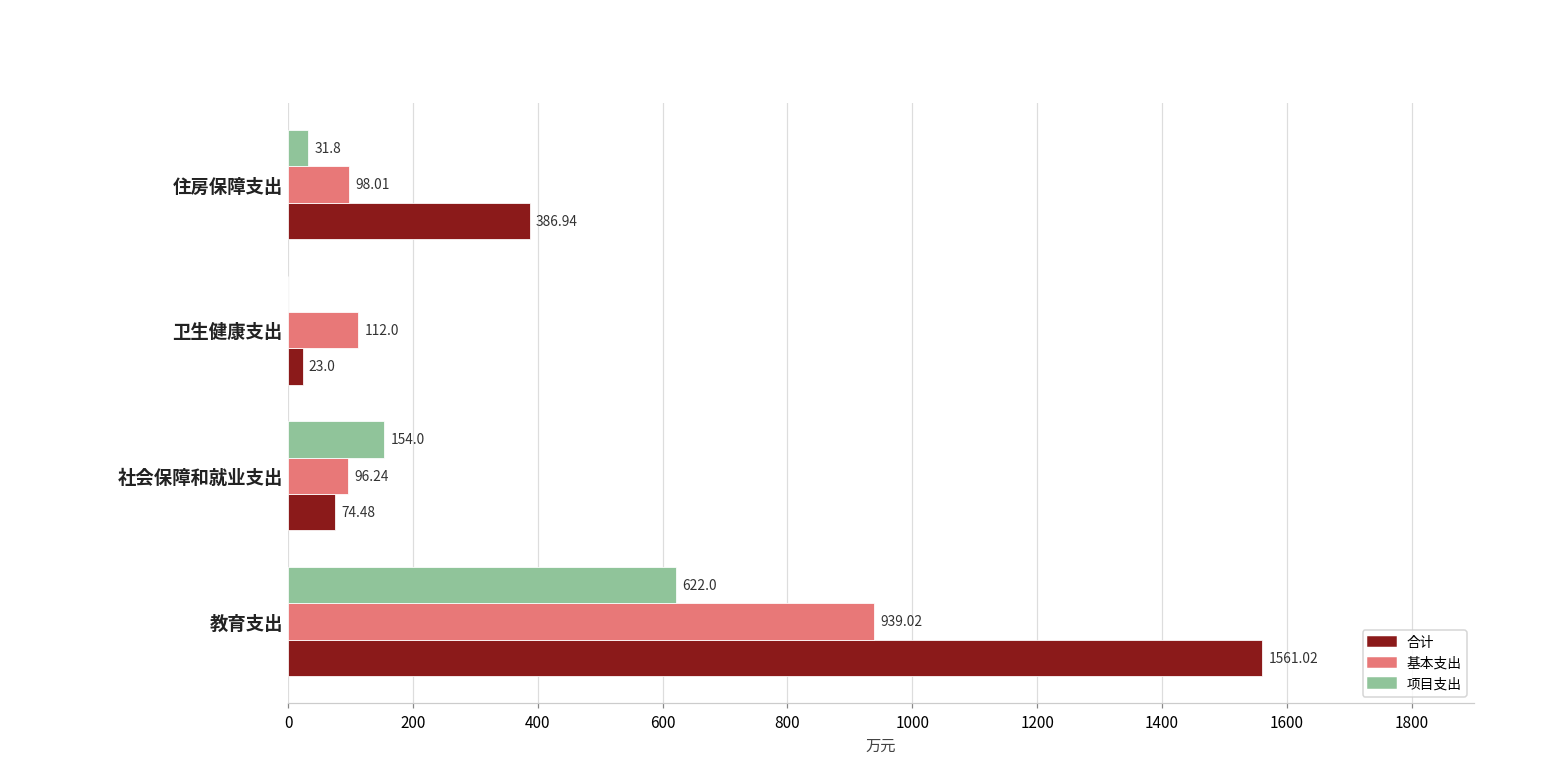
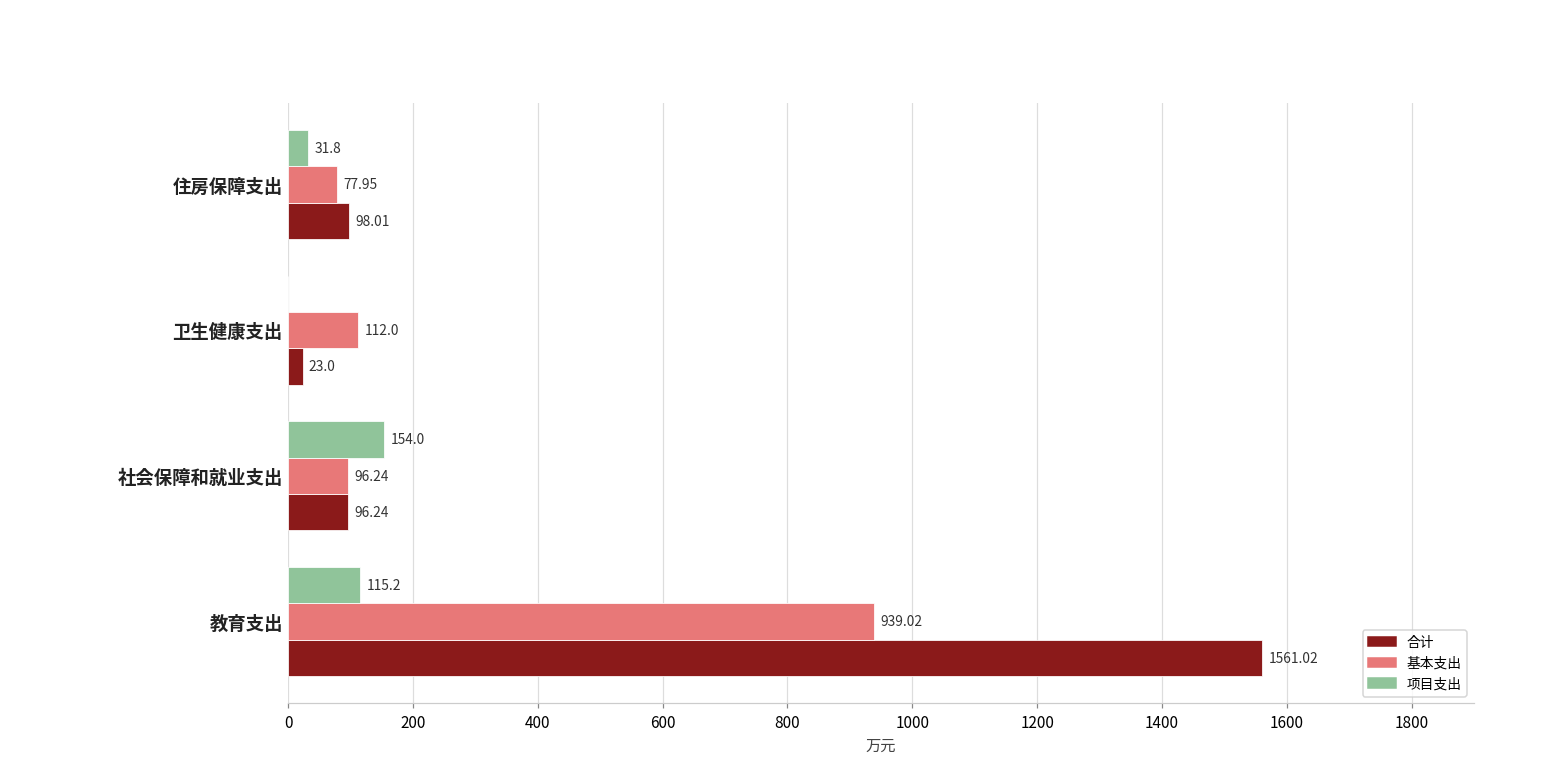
基本支出, 住房保障支出: 98.01 -> 77.95
合计, 住房保障支出: 386.94 -> 98.01
合计, 社会保障和就业支出: 74.48 -> 96.24
项目支出, 教育支出: 622.0 -> 115.2
